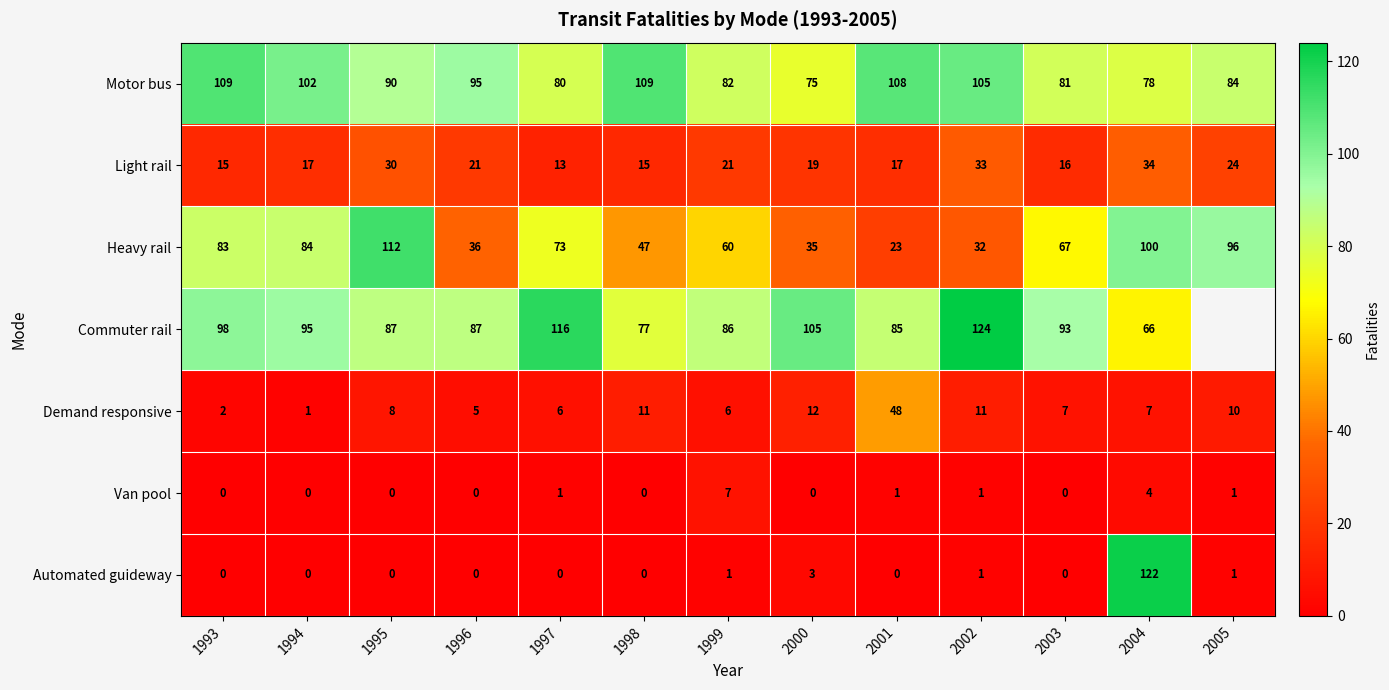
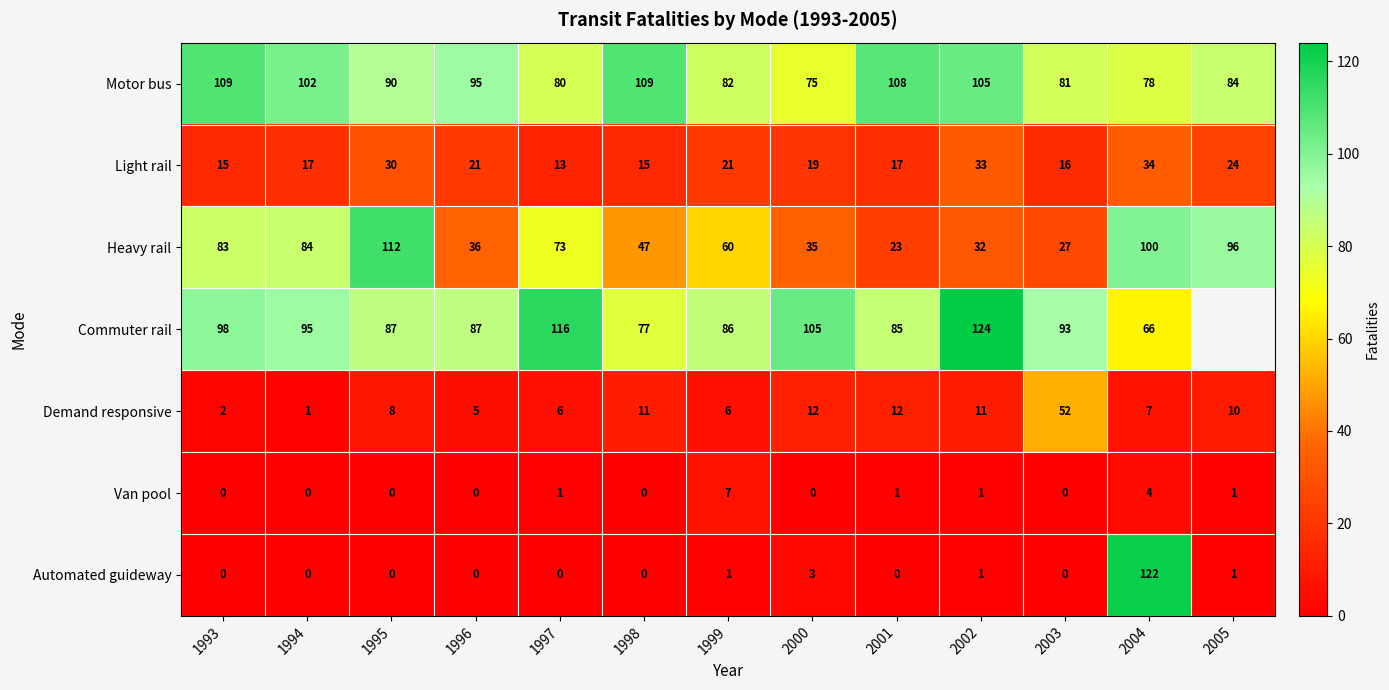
Heavy rail, 2003: 67 -> 27
Demand responsive, 2001: 48 -> 12
Demand responsive, 2003: 7 -> 52
